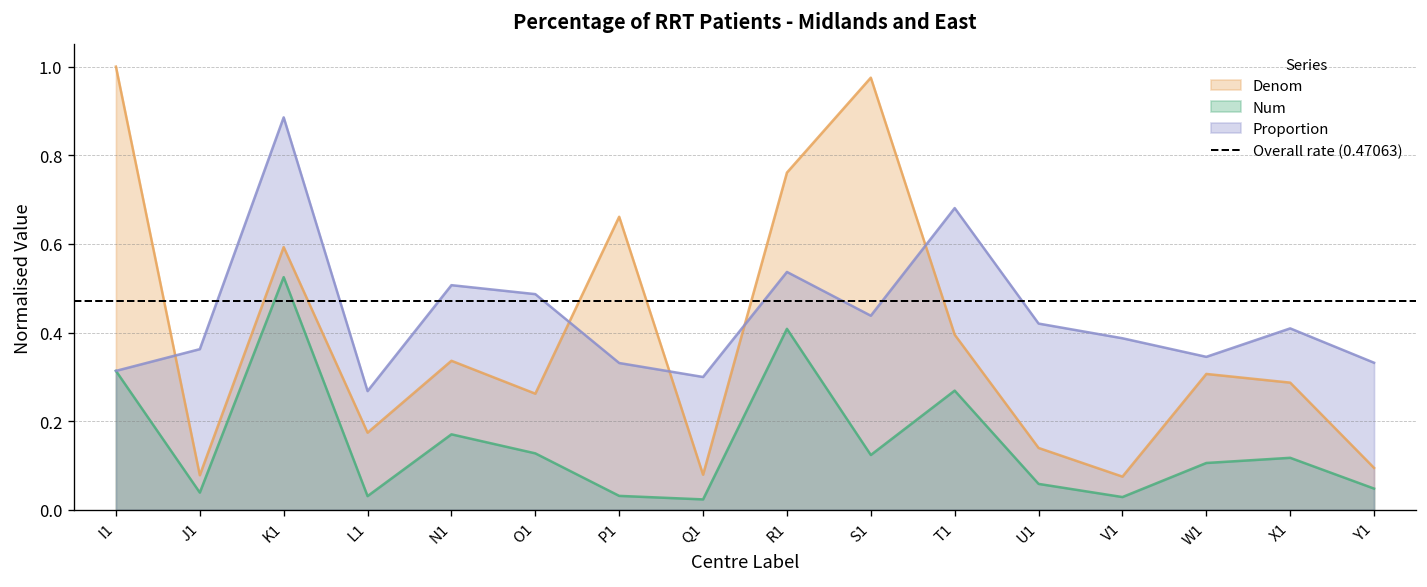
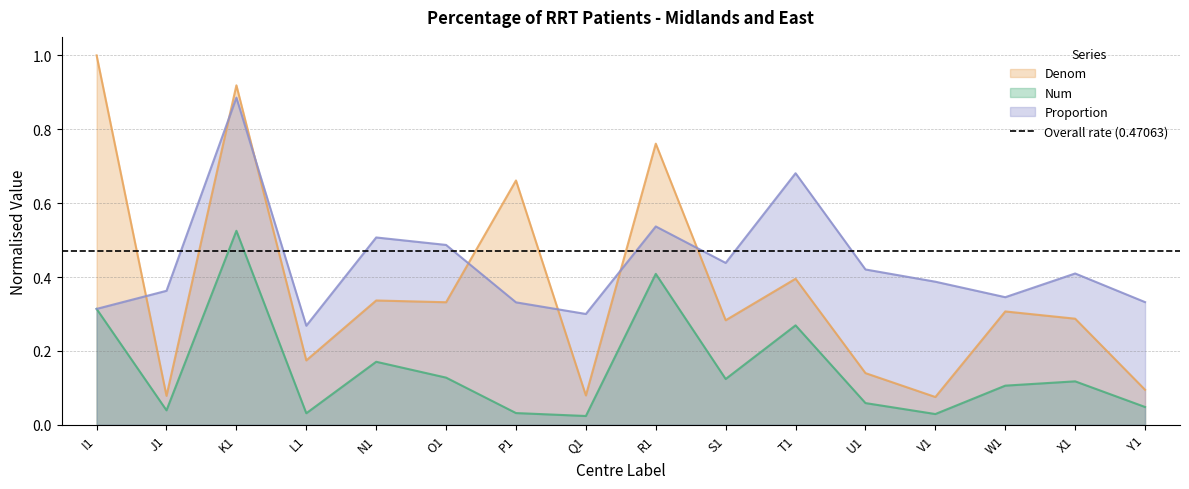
Denom, K1: 0.59 -> 0.92
Denom, O1: 0.26 -> 0.33
Denom, S1: 0.98 -> 0.28
